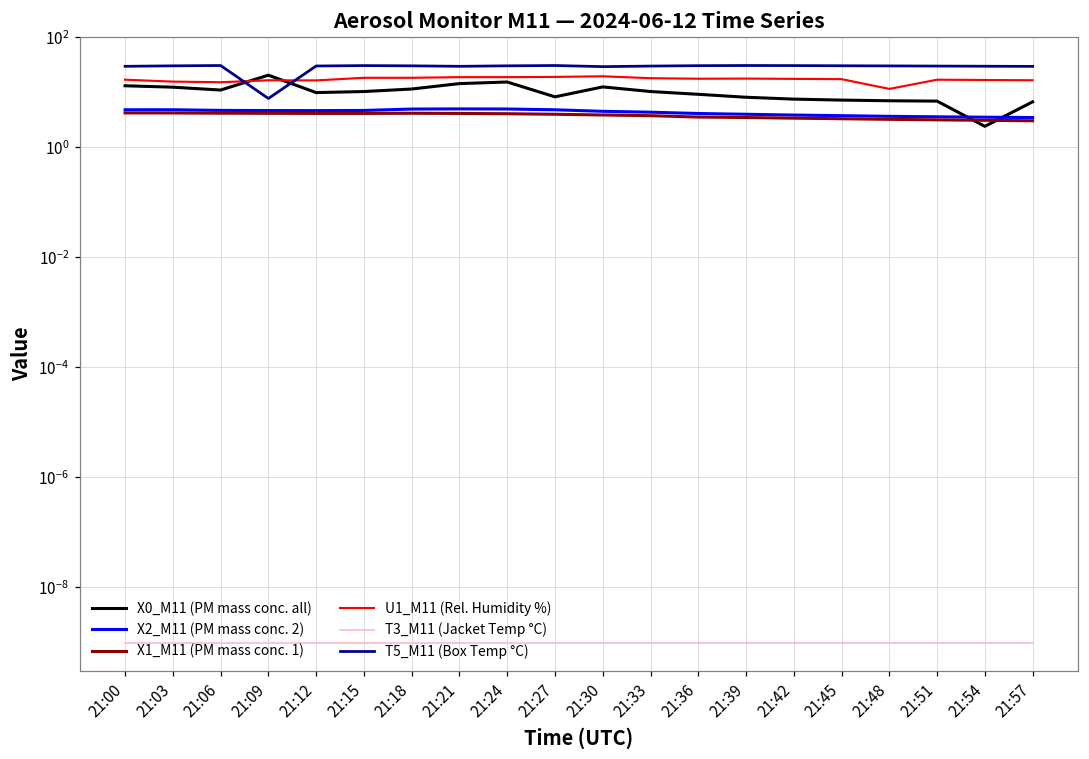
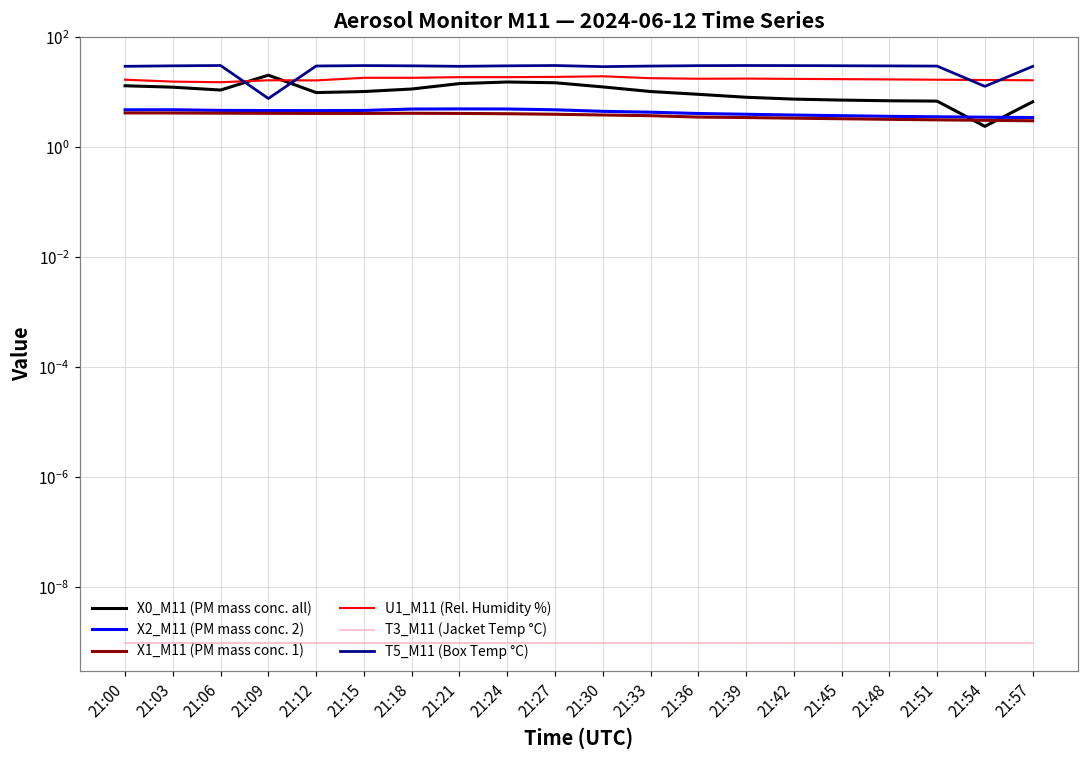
X0_M11 (PM mass conc. all), 21:27: 8 -> 15
U1_M11 (Rel. Humidity %), 21:48: 12 -> 17
T5_M11 (Box Temp °C), 21:54: 30 -> 13
